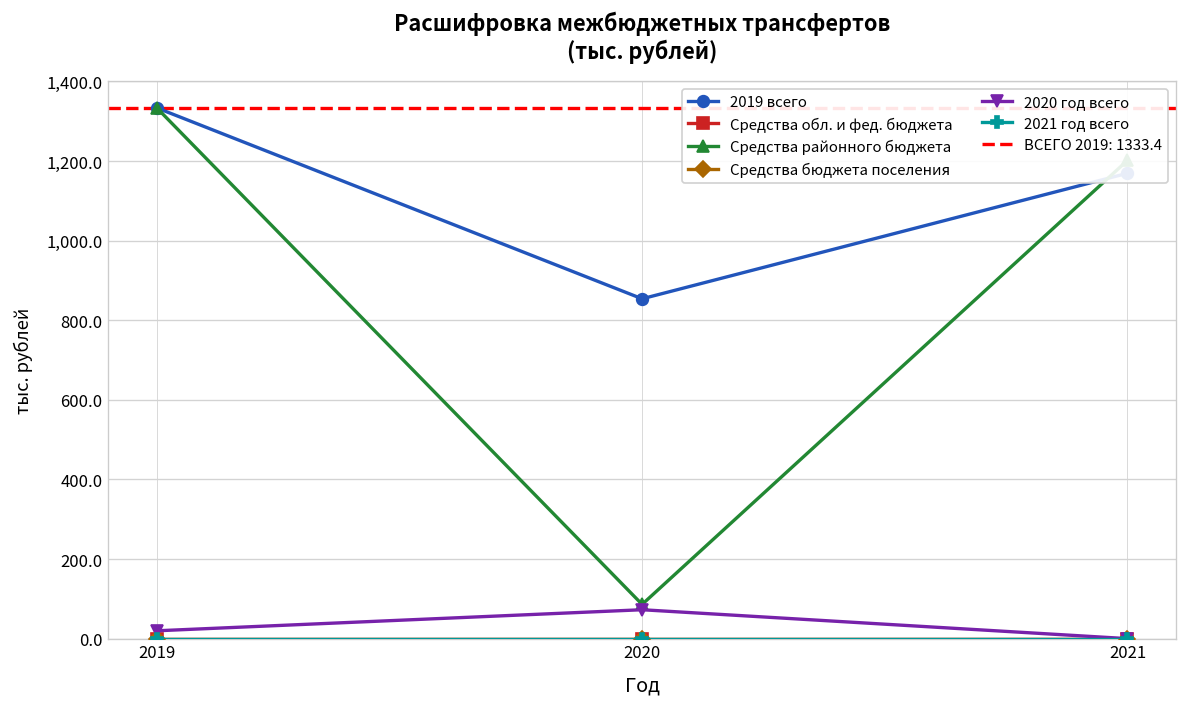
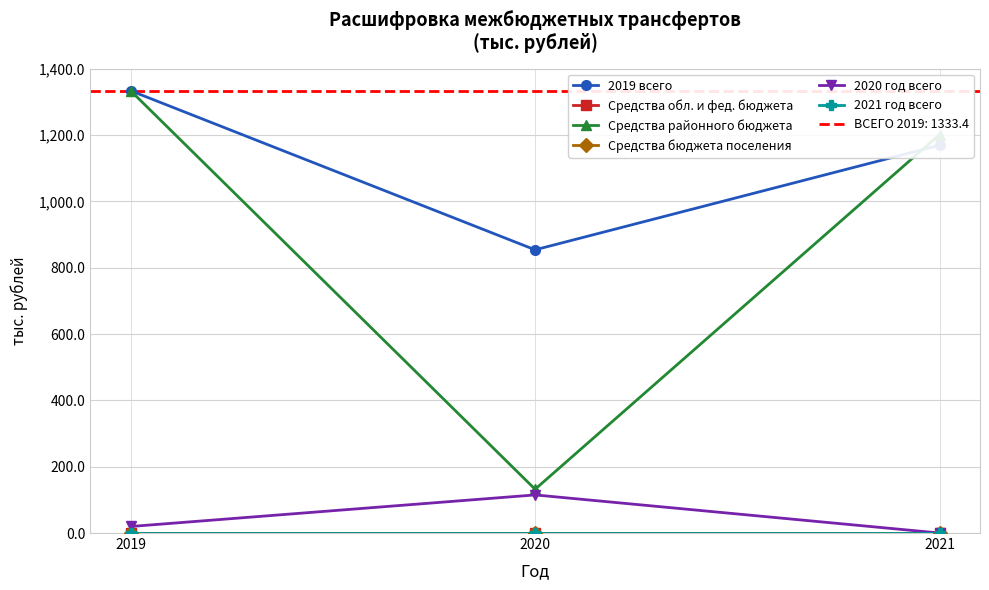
Средства районного бюджета, 2020: 90 -> 130
2020 год всего, 2020: 70 -> 110
